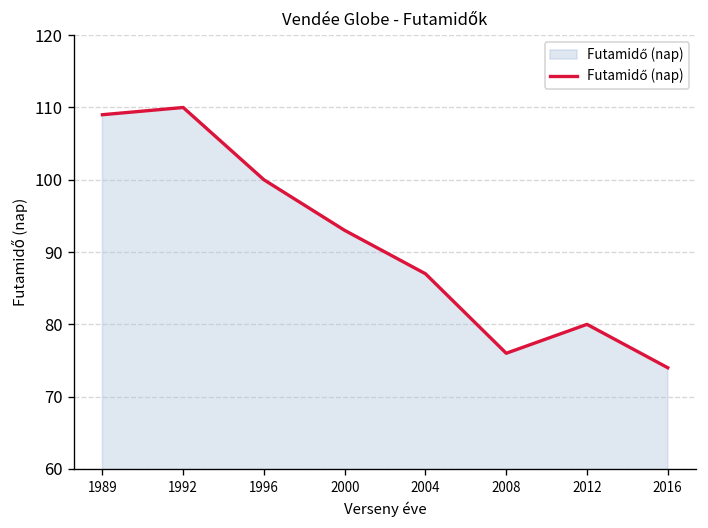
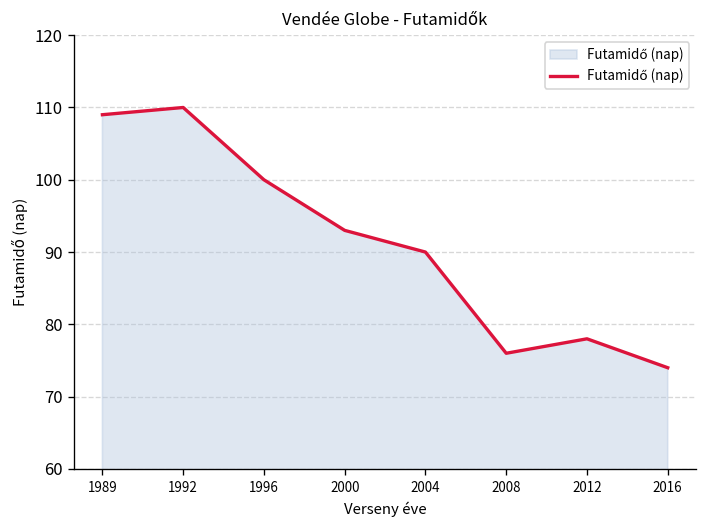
2004: 87 -> 90
2012: 80 -> 78
